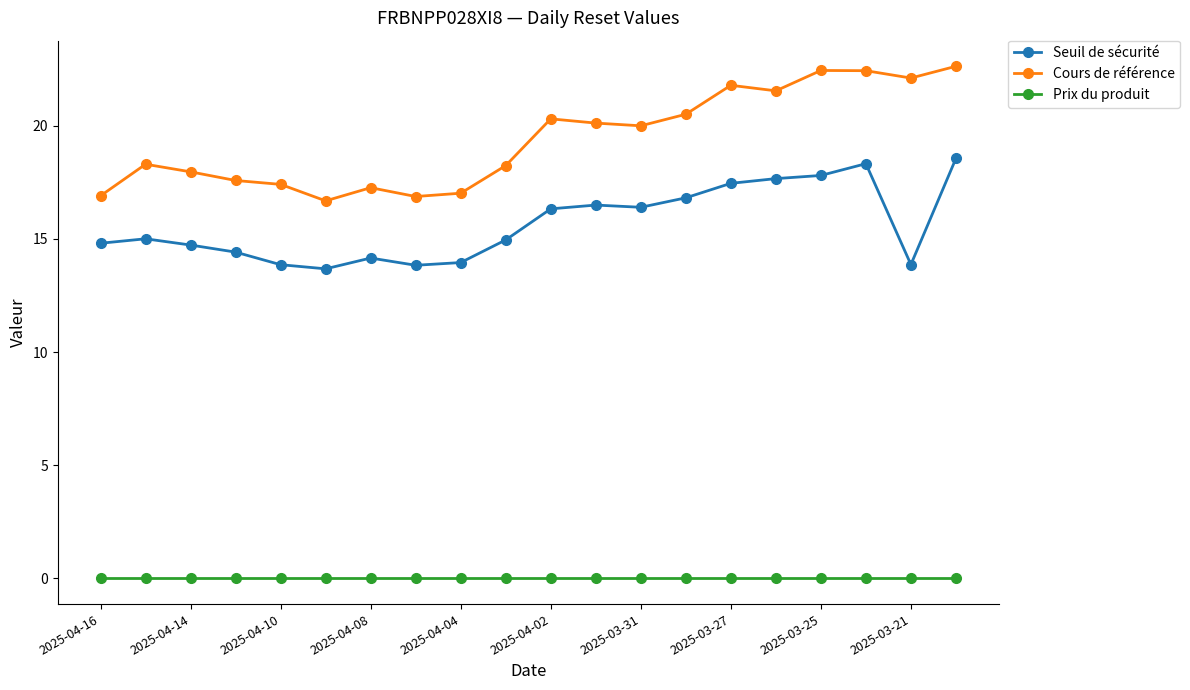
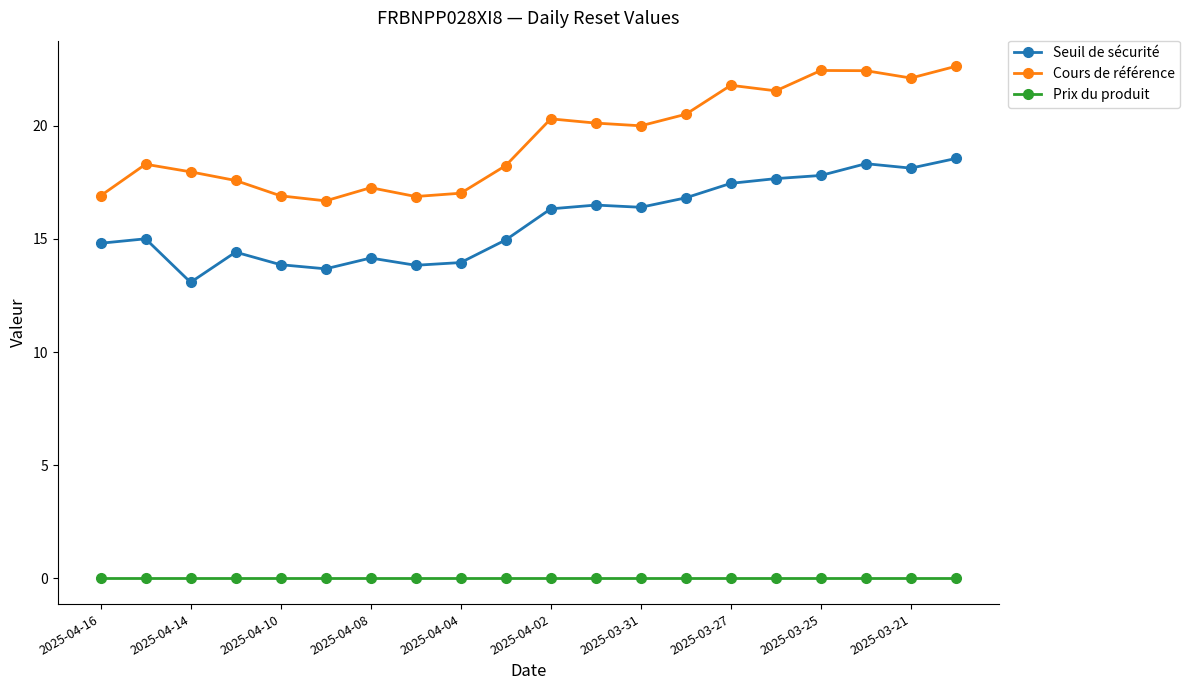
Seuil de sécurité, 2025-04-14: 14.7 -> 13.1
Cours de référence, 2025-04-10: 17.4 -> 16.9
Seuil de sécurité, 2025-03-21: 13.9 -> 18.1
